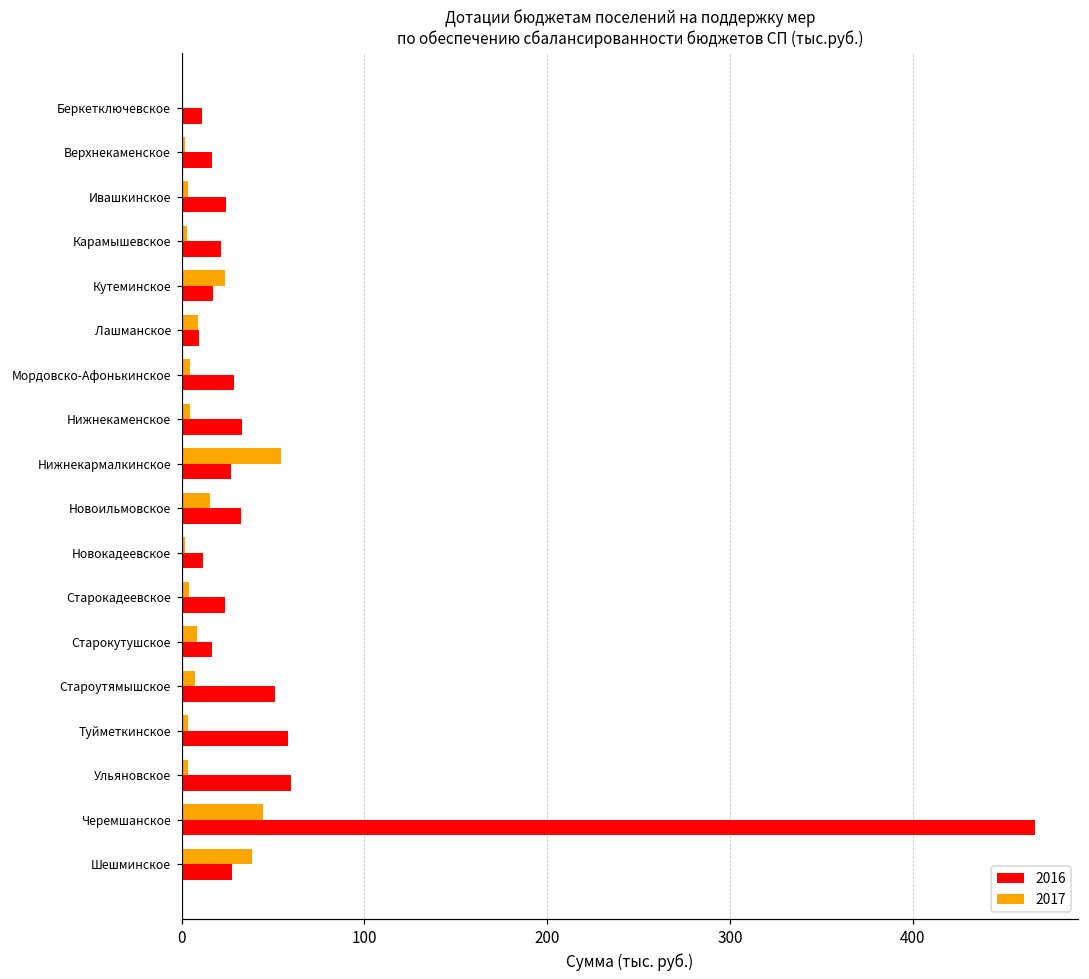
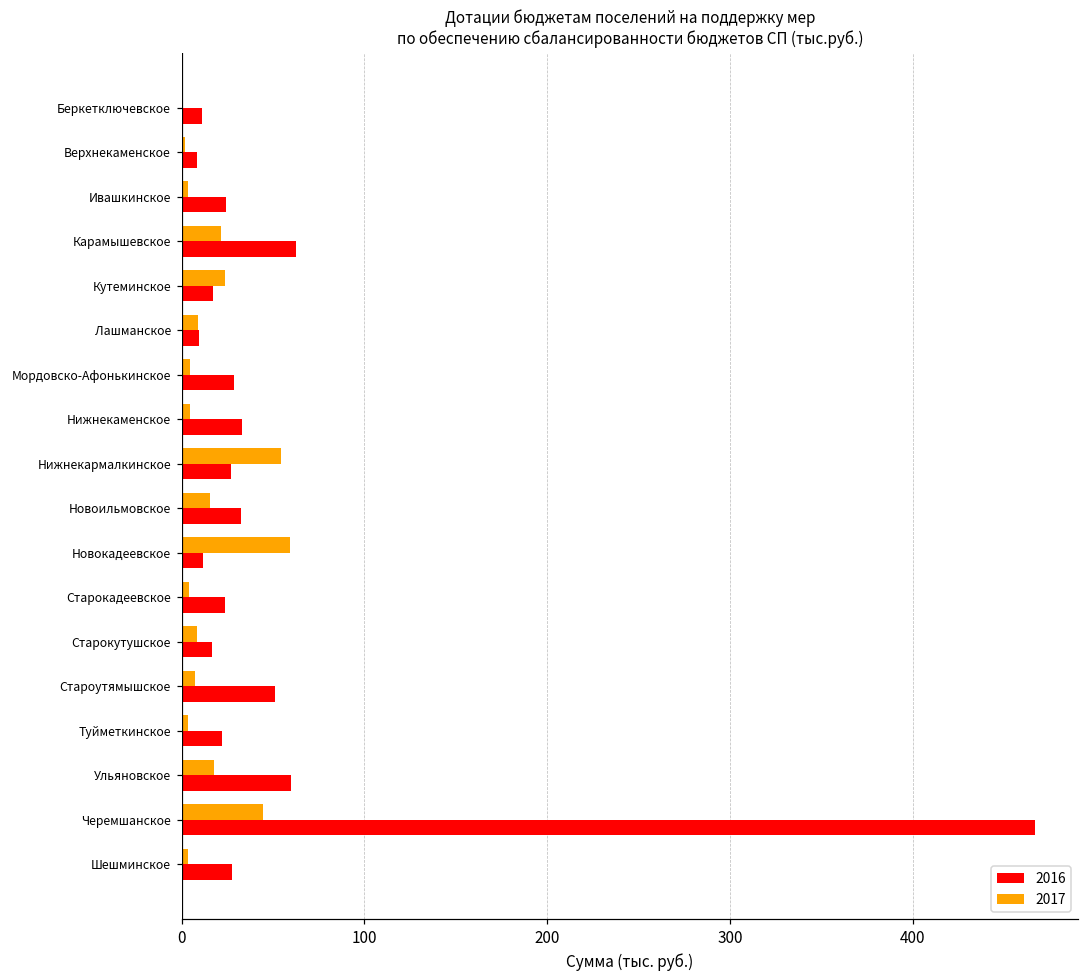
2016, Верхнекаменское: 17 -> 8
2017, Карамышевское: 3 -> 21
2016, Карамышевское: 22 -> 62
2017, Новокадеевское: 2 -> 59
2016, Туйметкинское: 58 -> 22
2017, Ульяновское: 4 -> 18
2017, Шешминское: 38 -> 4
